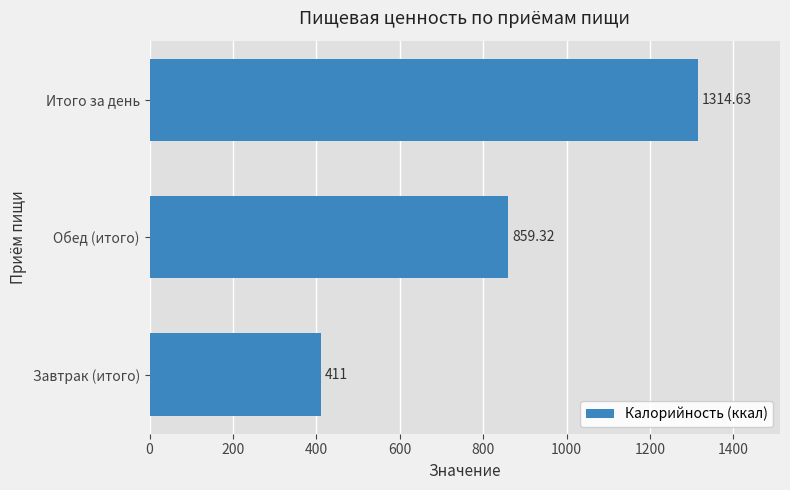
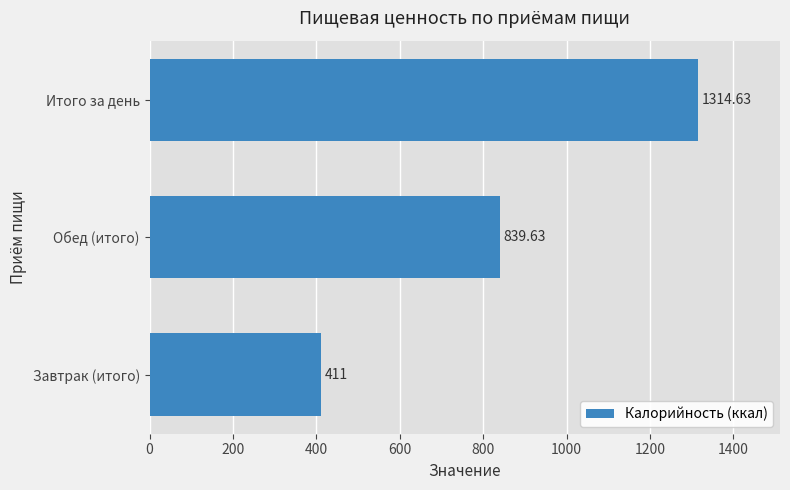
Обед (итого): 859.32 -> 839.63
